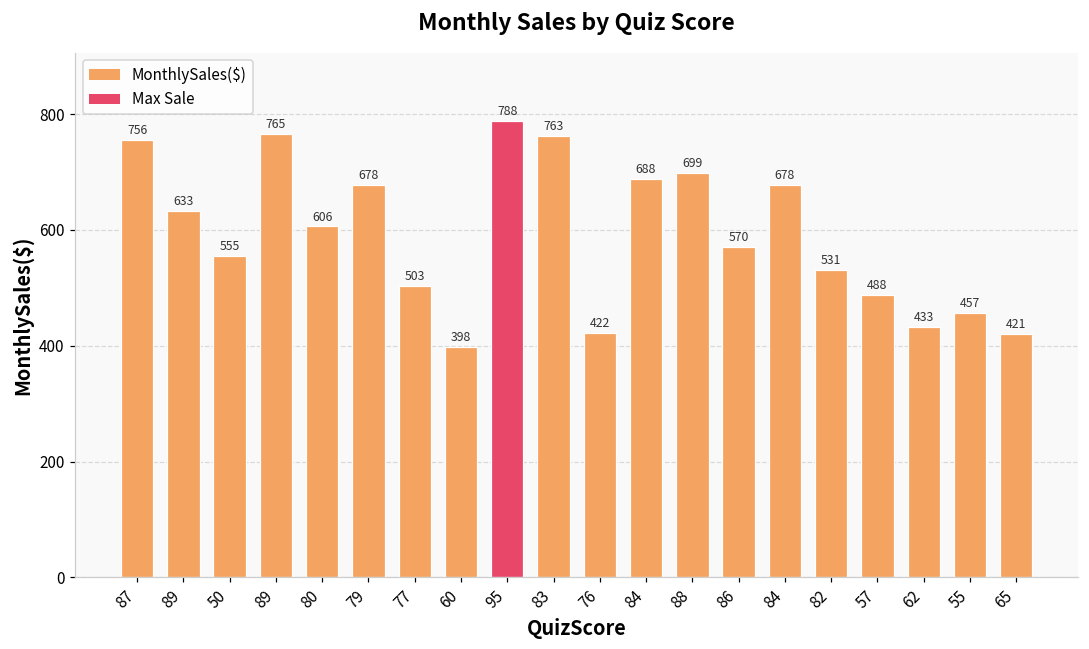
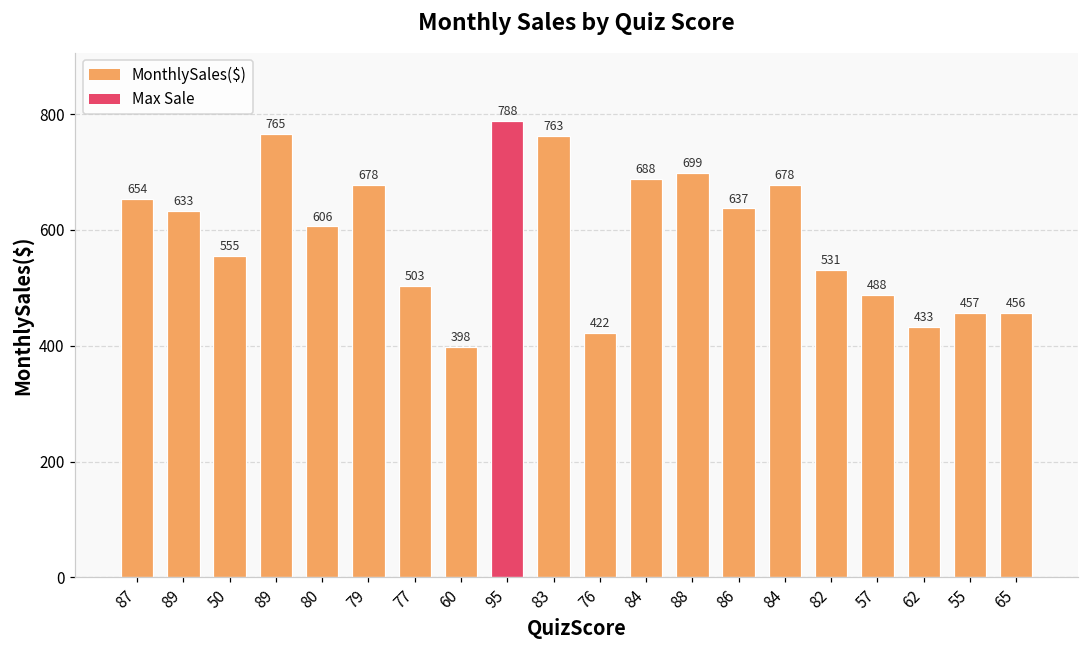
87: 756 -> 654
86: 570 -> 637
65: 421 -> 456
